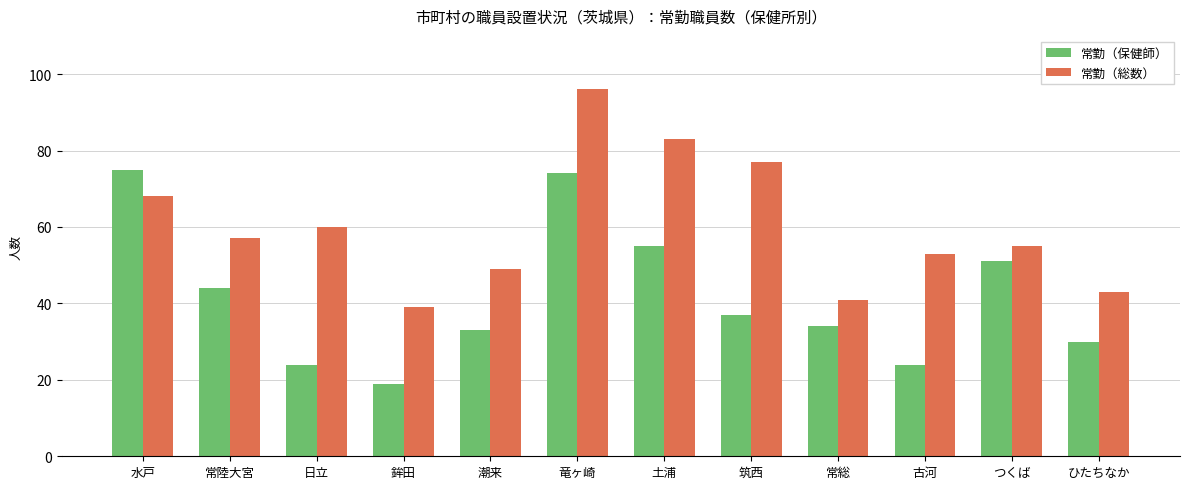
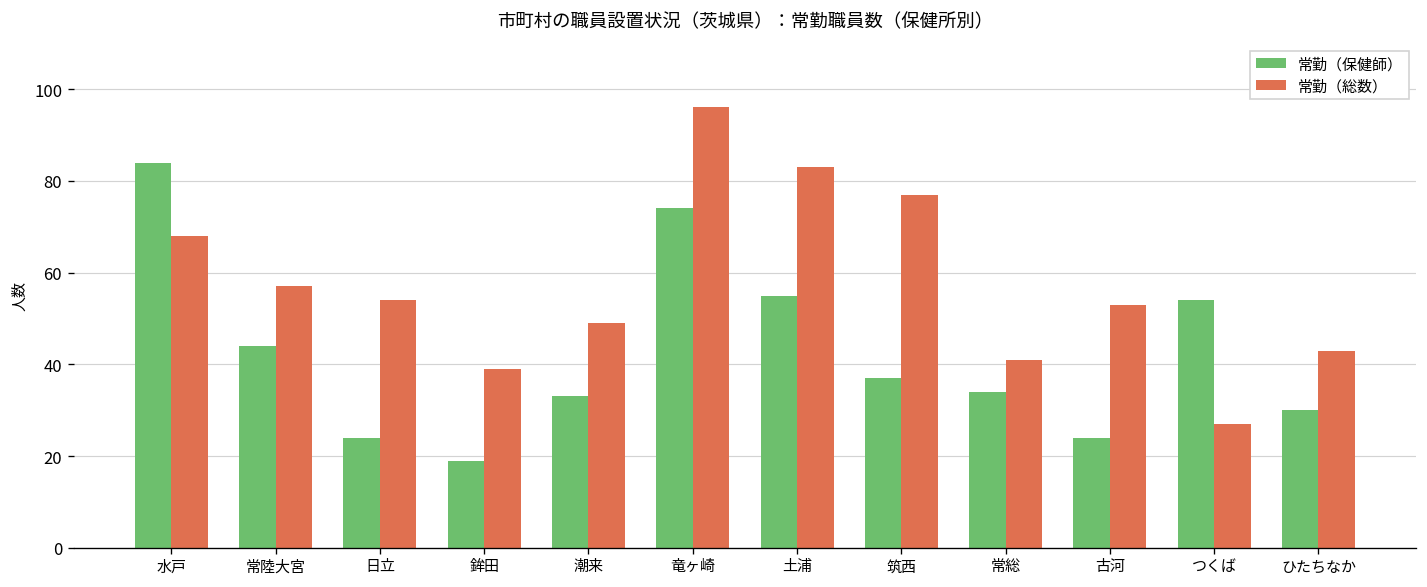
常勤（保健師）, 水戸: 75 -> 84
常勤（総数）, 日立: 60 -> 54
常勤（保健師）, つくば: 51 -> 54
常勤（総数）, つくば: 55 -> 27
